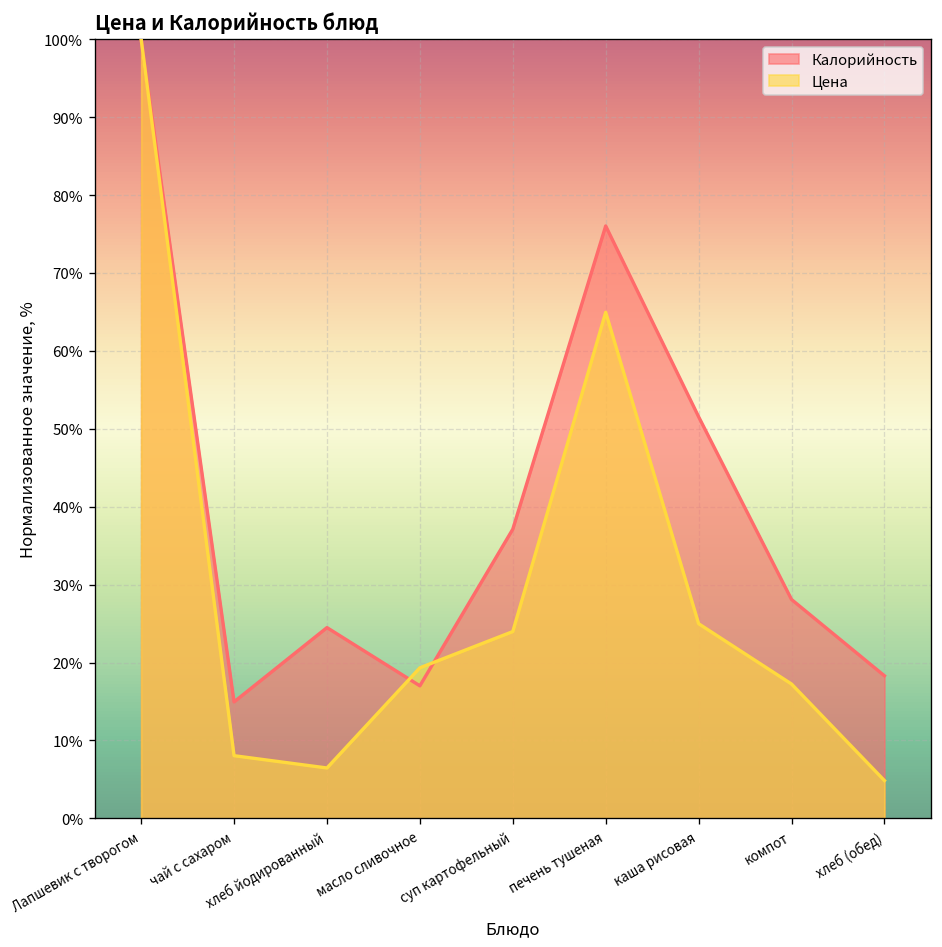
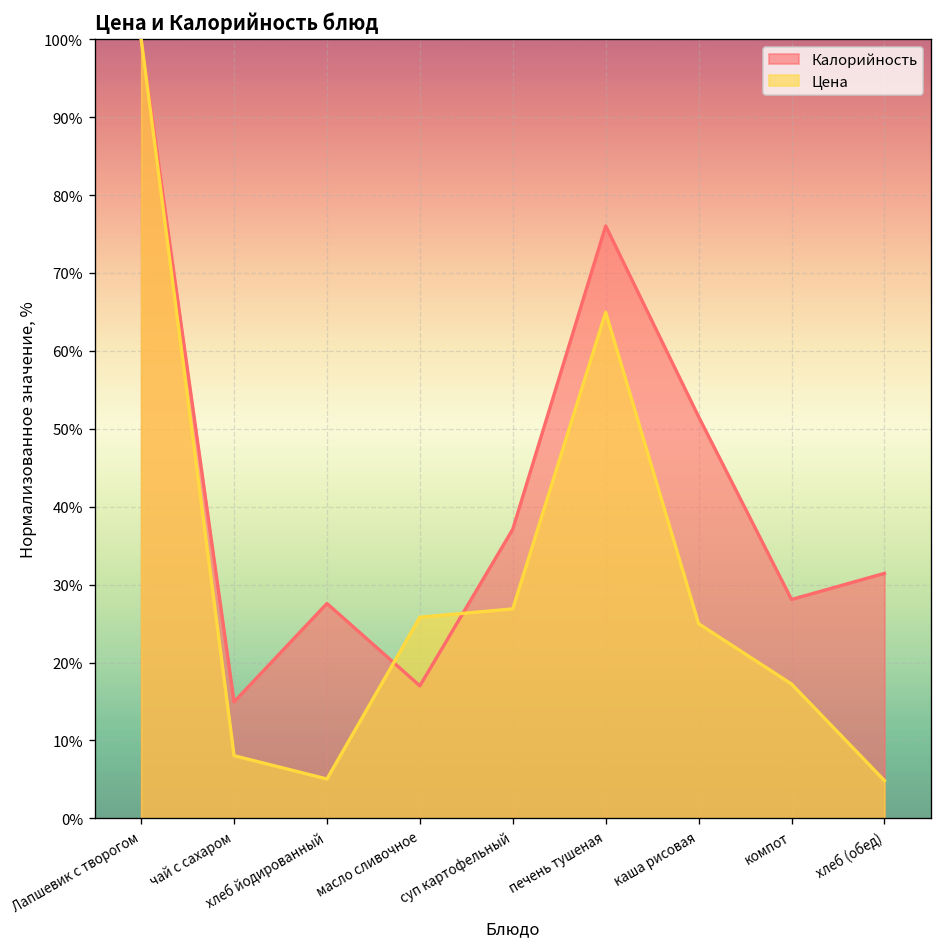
Калорийность, хлеб йодированный: 24% -> 28%
Цена, хлеб йодированный: 6% -> 5%
Цена, масло сливочное: 19% -> 26%
Цена, суп картофельный: 24% -> 27%
Калорийность, хлеб (обед): 18% -> 31%
